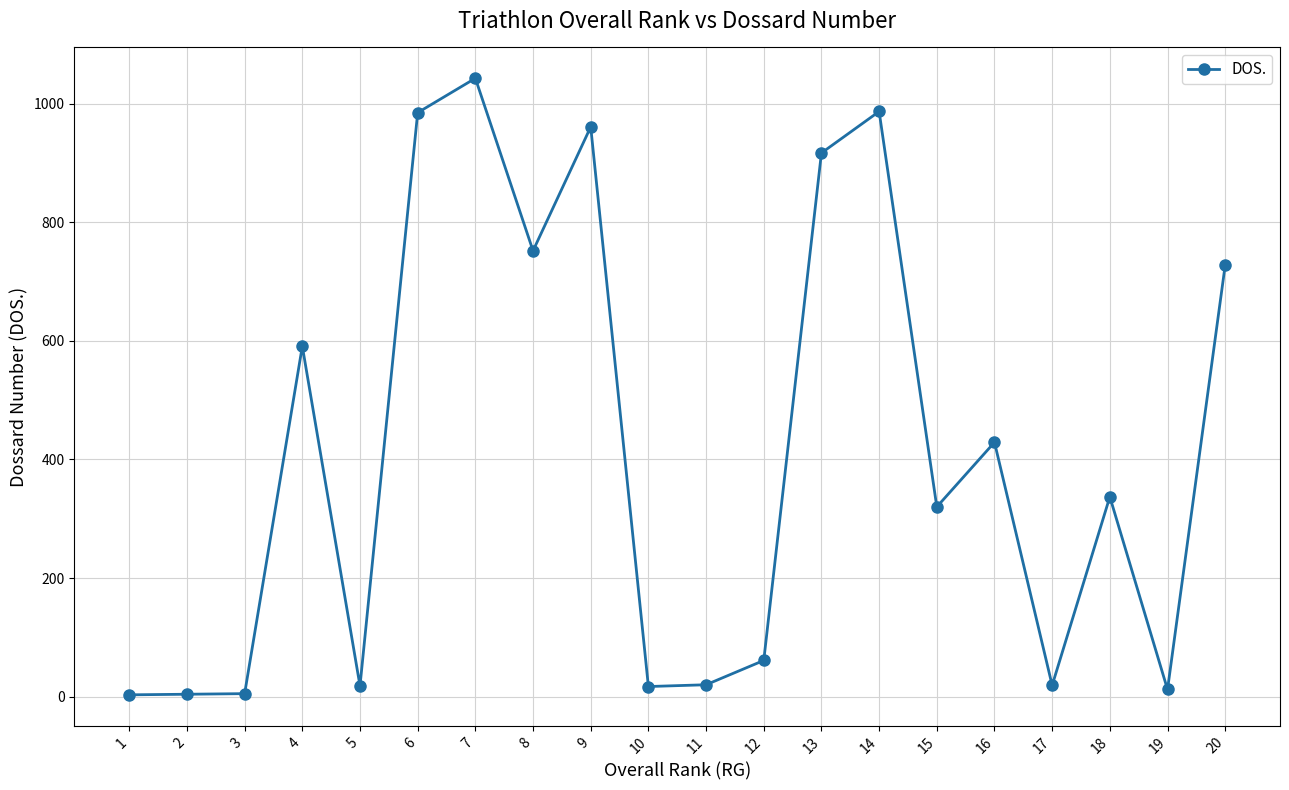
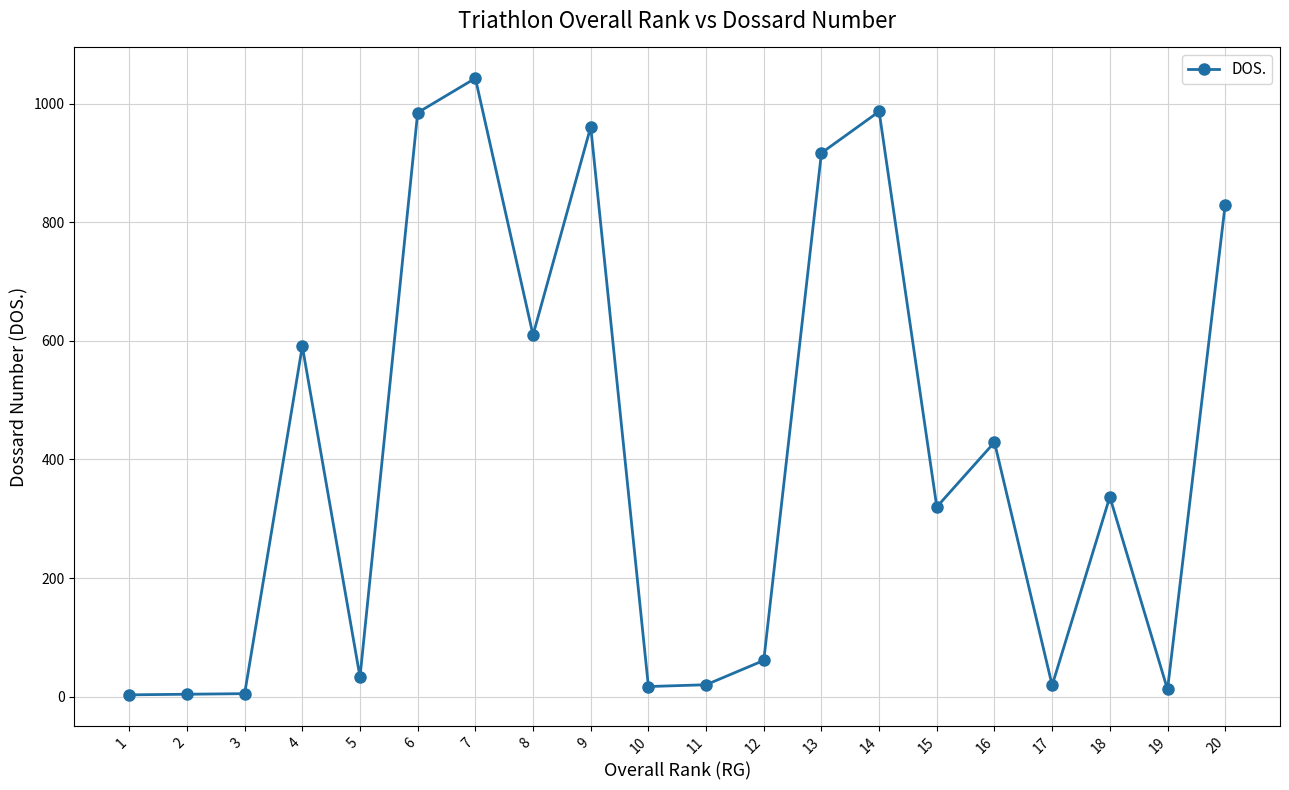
5: 20 -> 30
8: 750 -> 610
20: 730 -> 830
